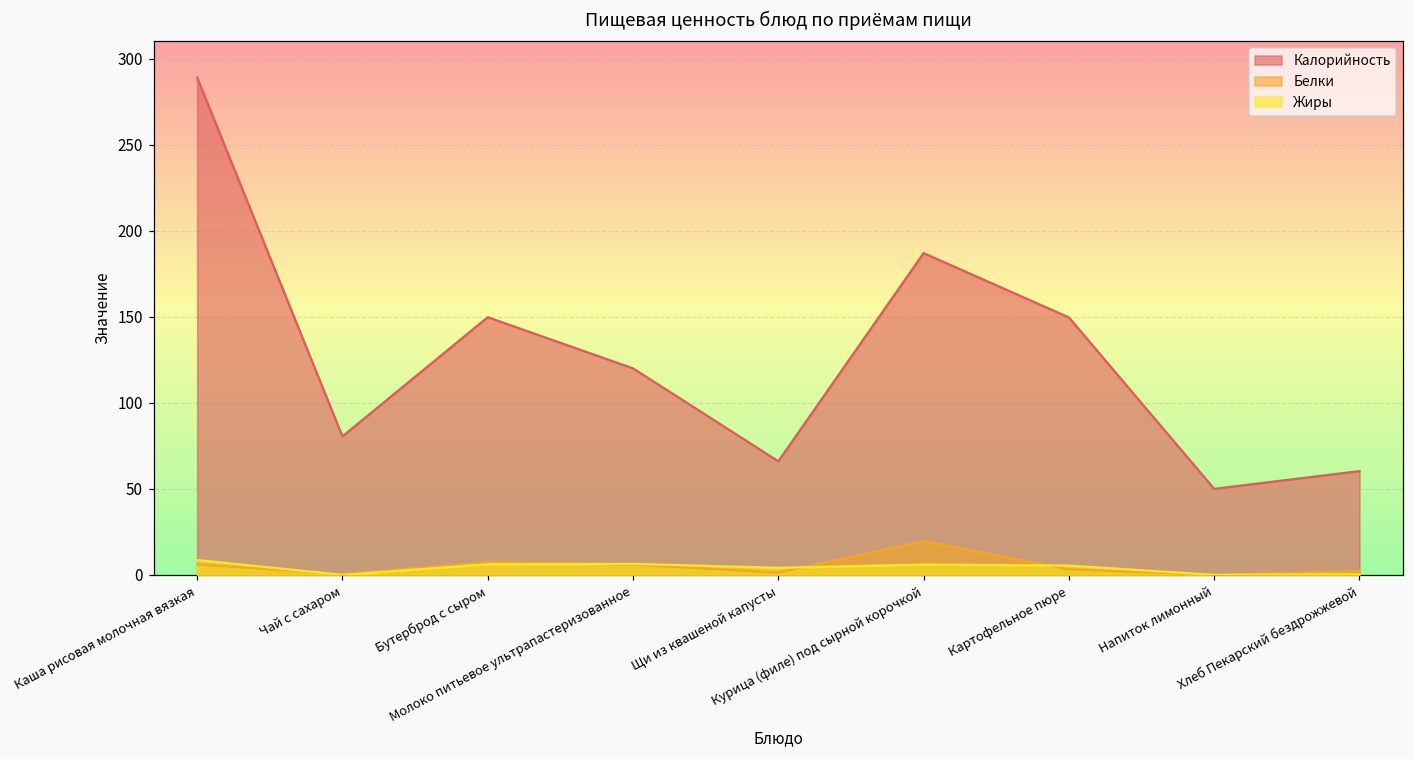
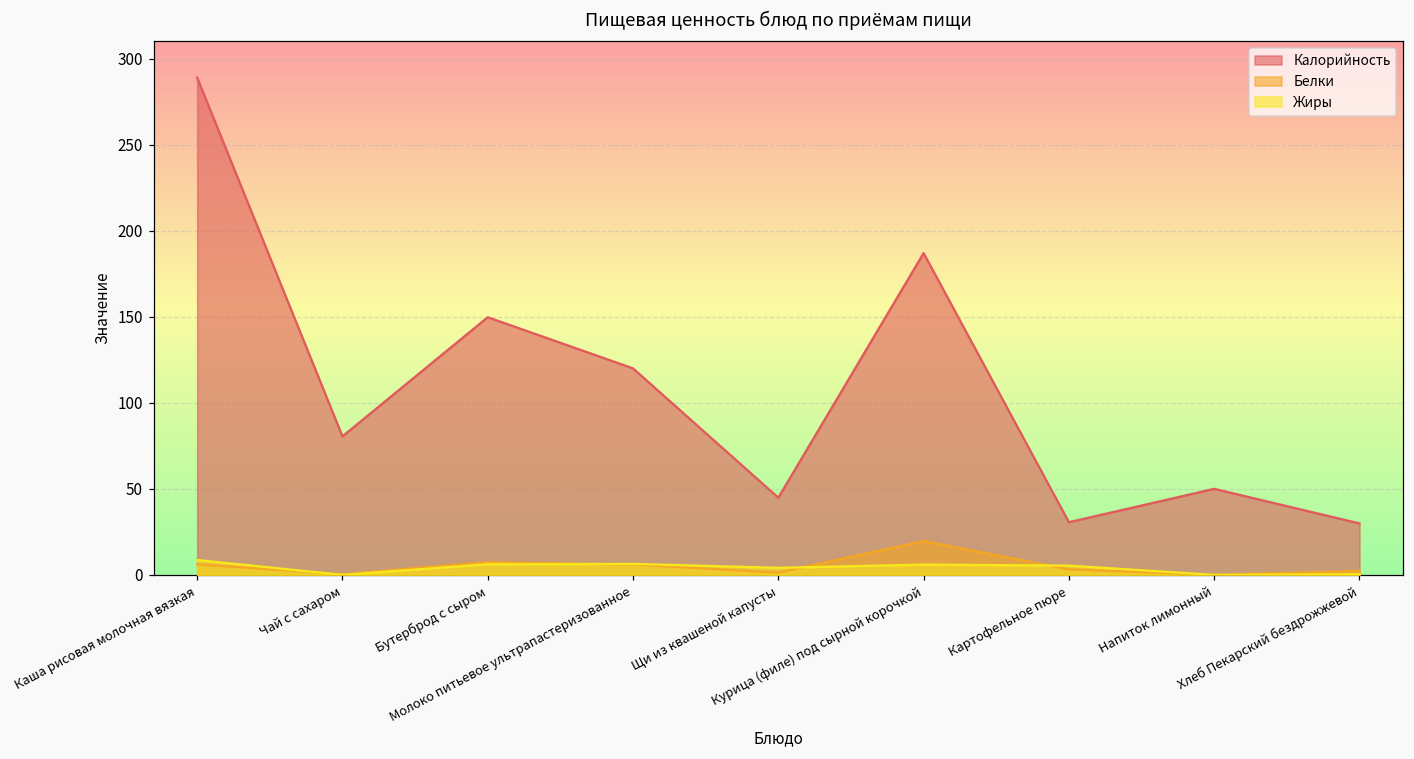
Калорийность, Щи из квашеной капусты: 66 -> 45
Калорийность, Картофельное пюре: 150 -> 31
Калорийность, Хлеб Пекарский бездрожжевой: 60 -> 30
